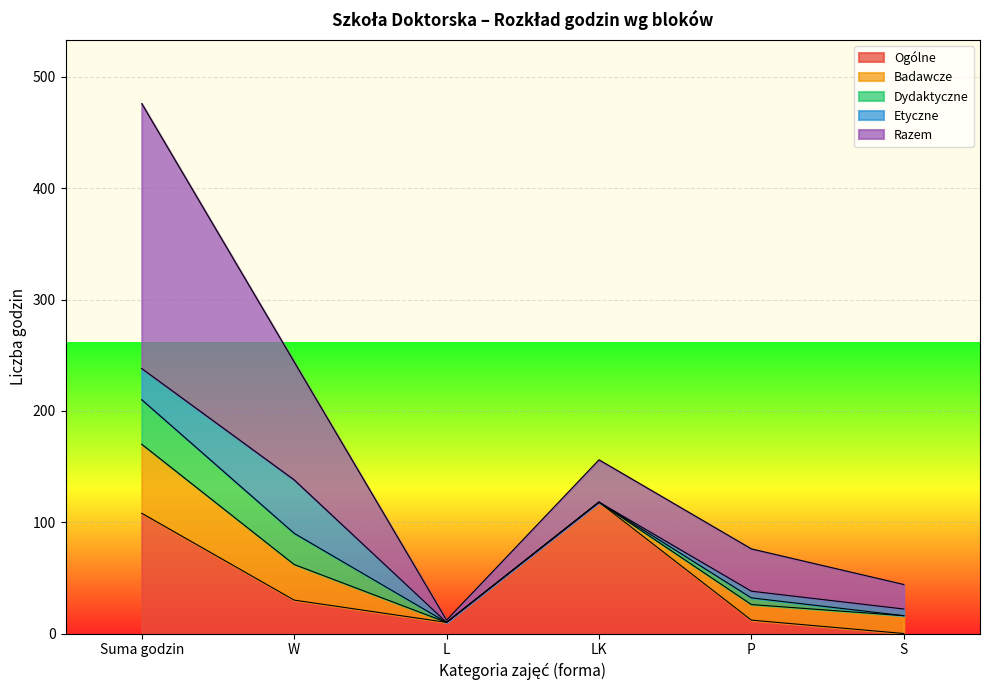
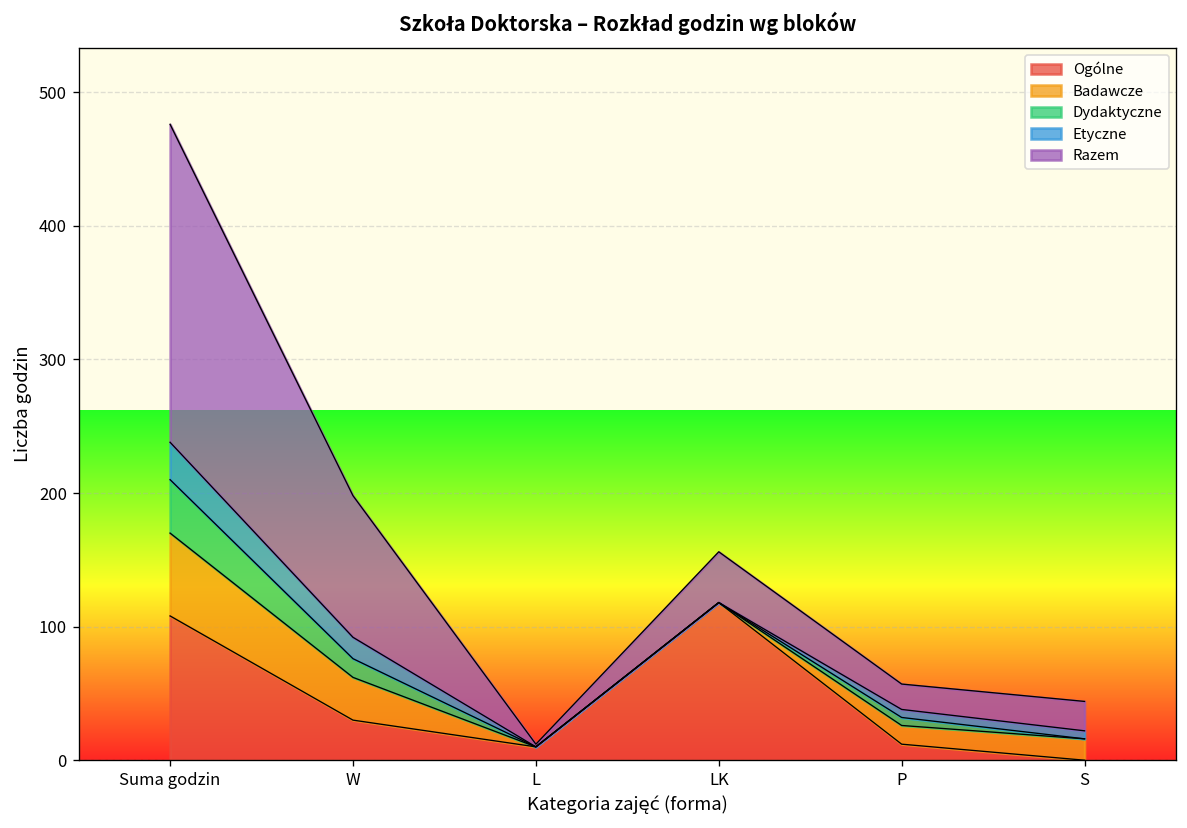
Dydaktyczne, W: 28 -> 14
Etyczne, W: 48 -> 16
Razem, P: 38 -> 19
